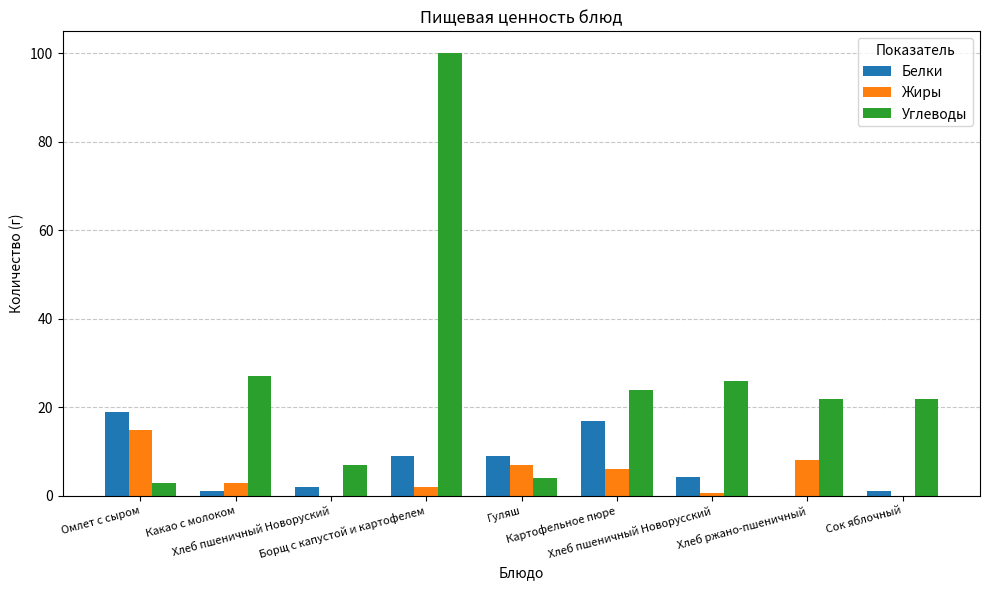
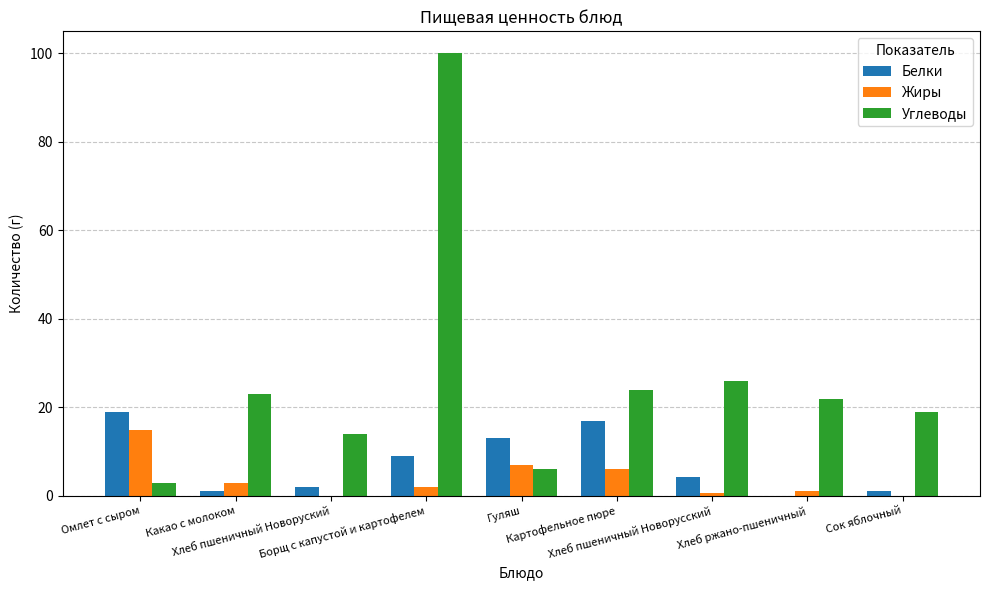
Углеводы, Какао с молоком: 27 -> 23
Углеводы, Хлеб пшеничный Новоруский: 7 -> 14
Белки, Гуляш: 9 -> 13
Углеводы, Гуляш: 4 -> 6
Жиры, Хлеб ржано-пшеничный: 8 -> 1
Углеводы, Сок яблочный: 22 -> 19
